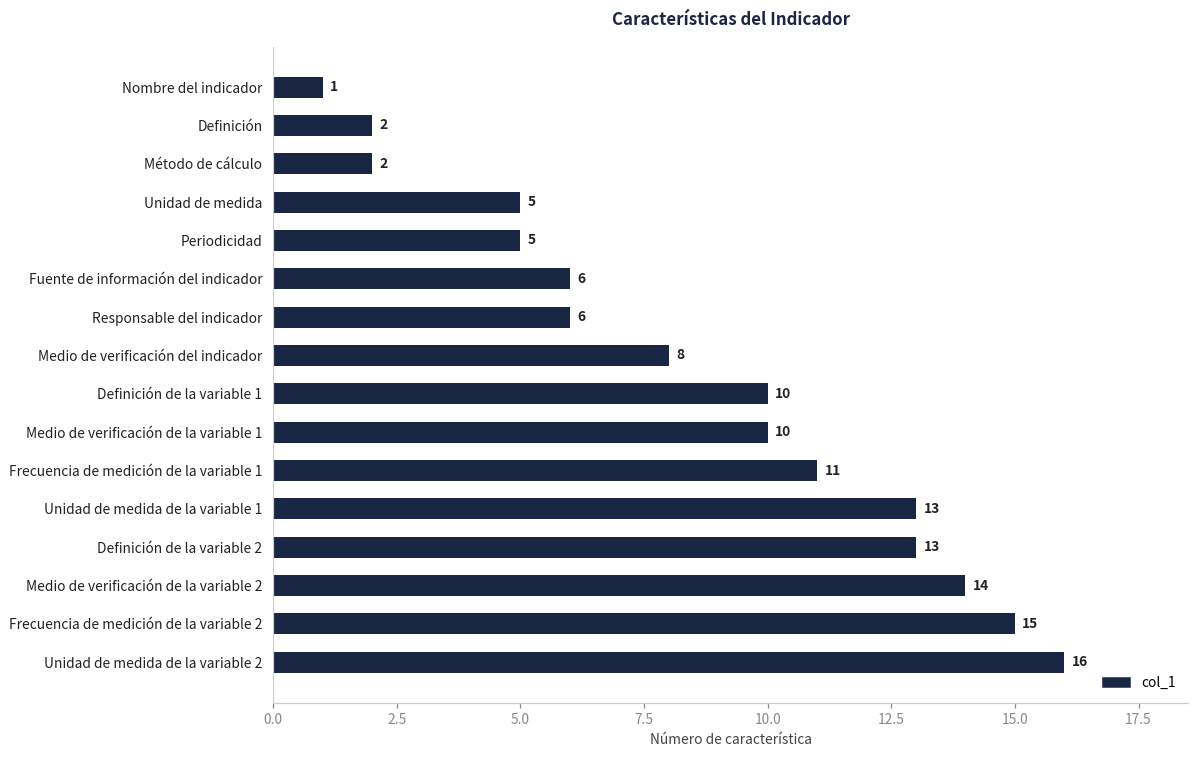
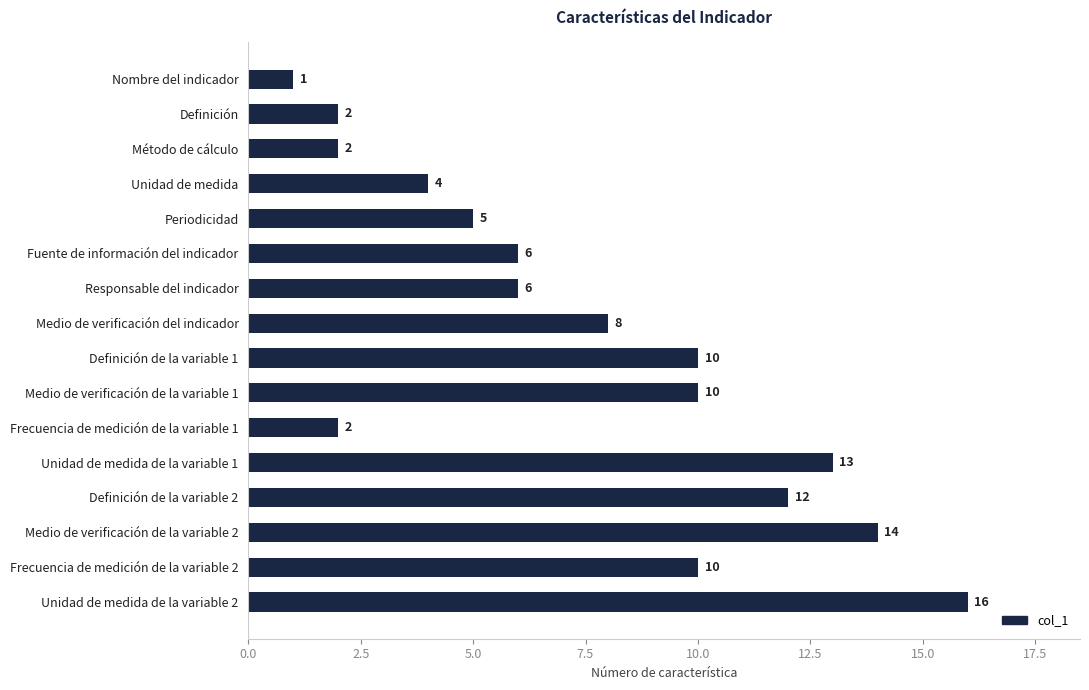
Unidad de medida: 5 -> 4
Frecuencia de medición de la variable 1: 11 -> 2
Definición de la variable 2: 13 -> 12
Frecuencia de medición de la variable 2: 15 -> 10
